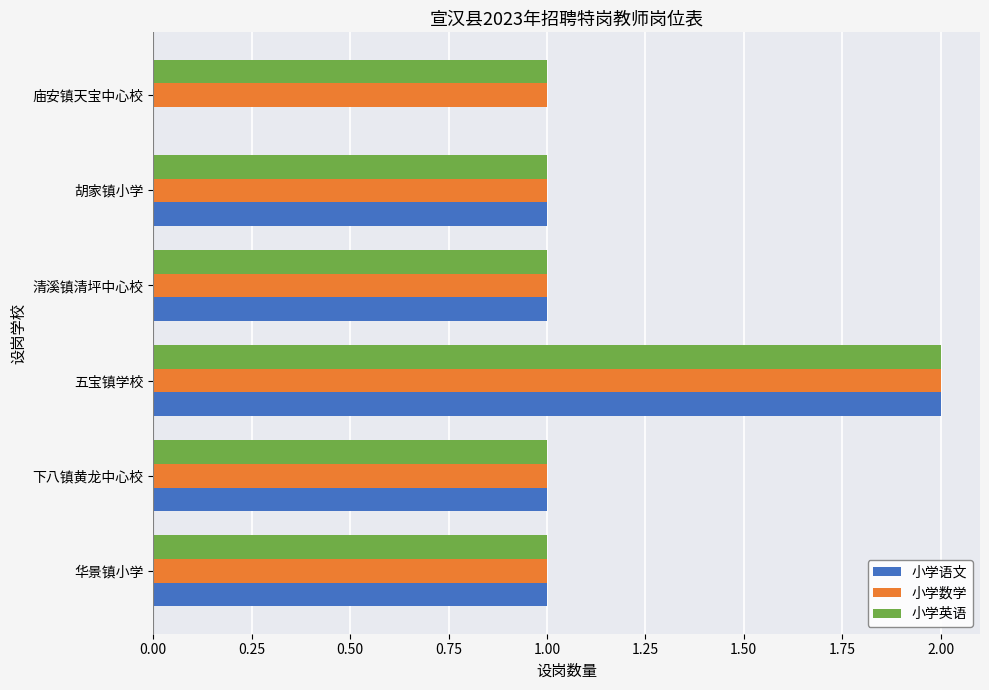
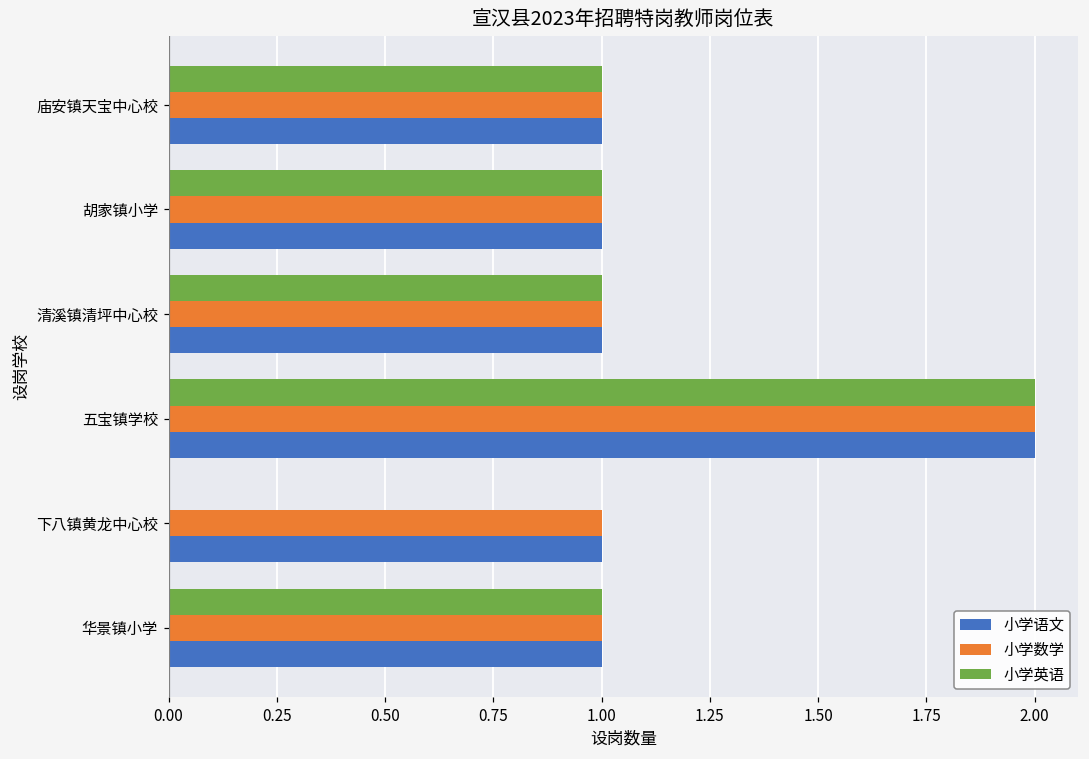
小学语文, 庙安镇天宝中心校: 0 -> 1
小学英语, 下八镇黄龙中心校: 1 -> 0
